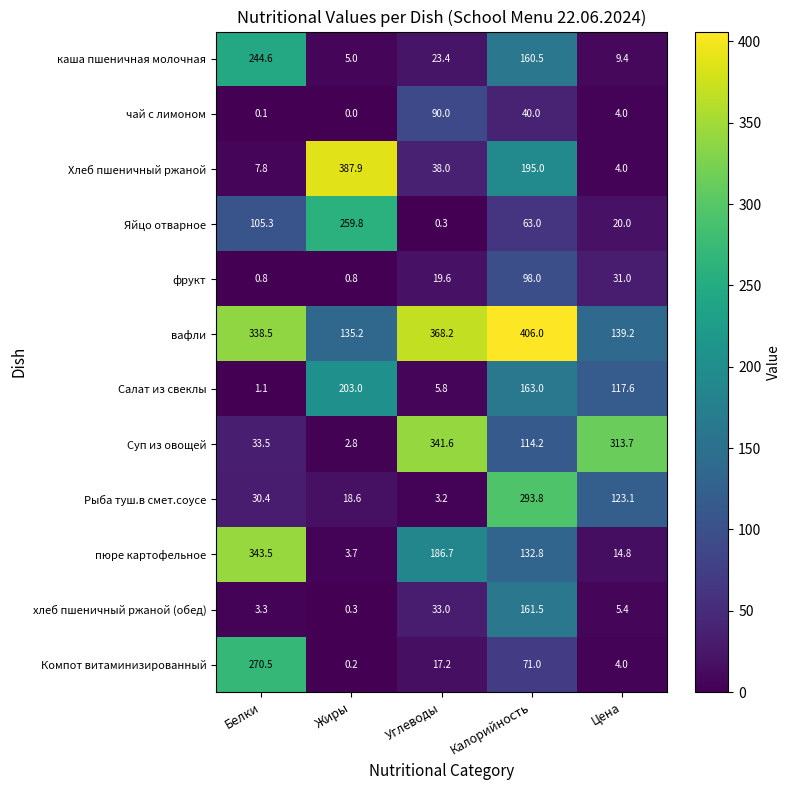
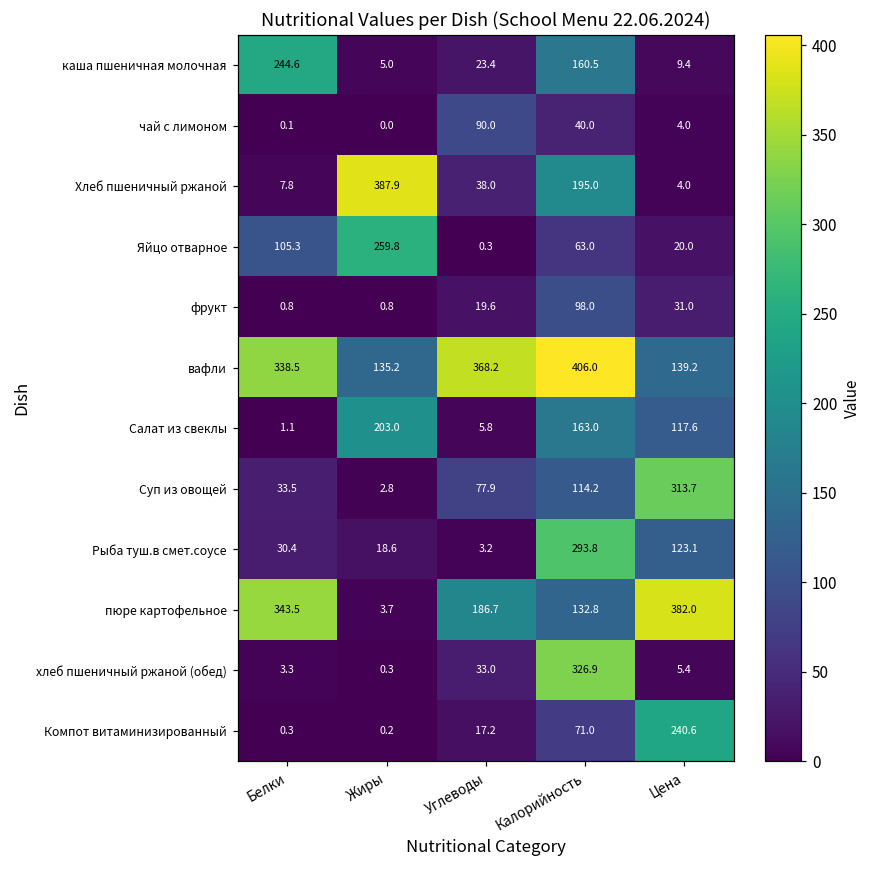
Суп из овощей, Углеводы: 341.6 -> 77.9
пюре картофельное, Цена: 14.8 -> 382.0
хлеб пшеничный ржаной (обед), Калорийность: 161.5 -> 326.9
Компот витаминизированный, Белки: 270.5 -> 0.3
Компот витаминизированный, Цена: 4.0 -> 240.6
